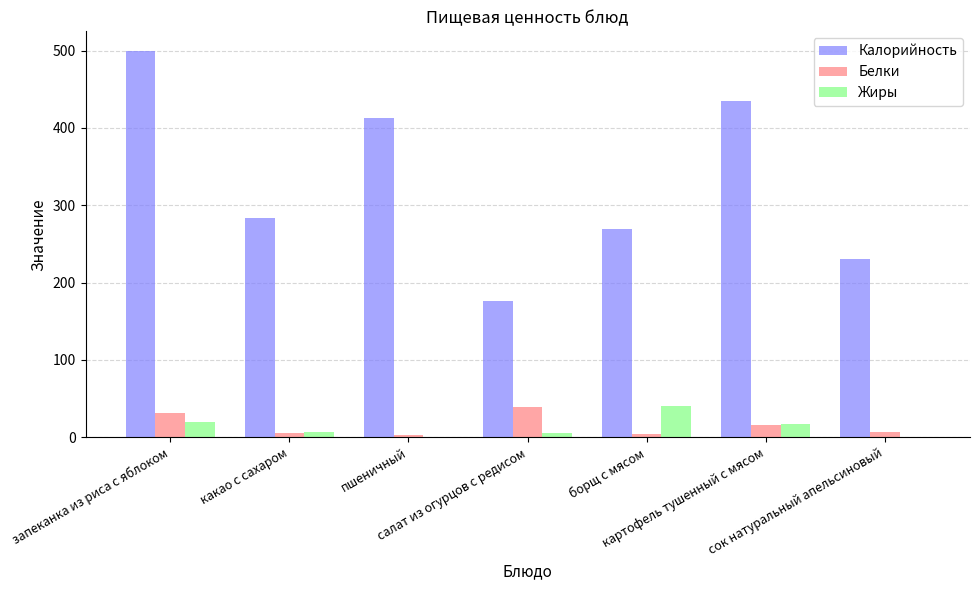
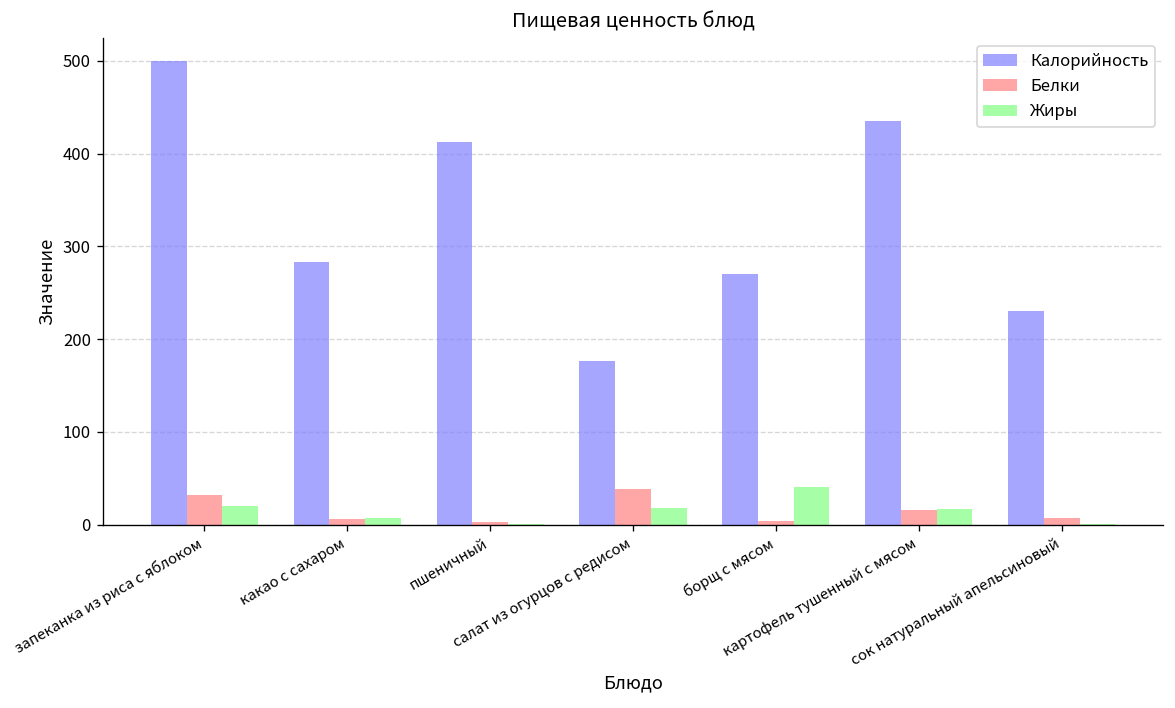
Жиры, салат из огурцов с редисом: 10 -> 20
